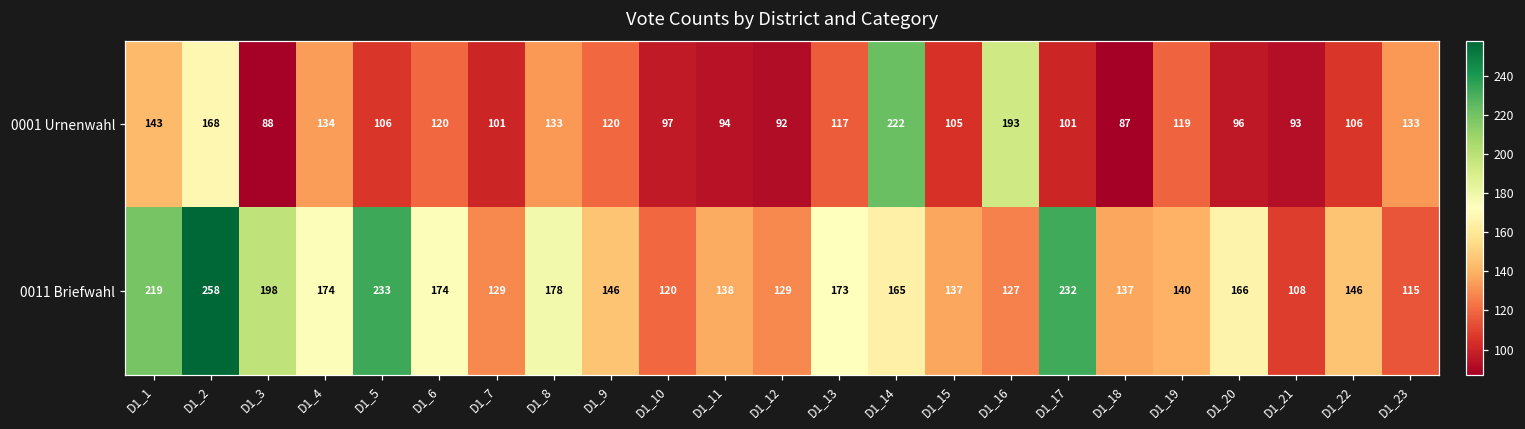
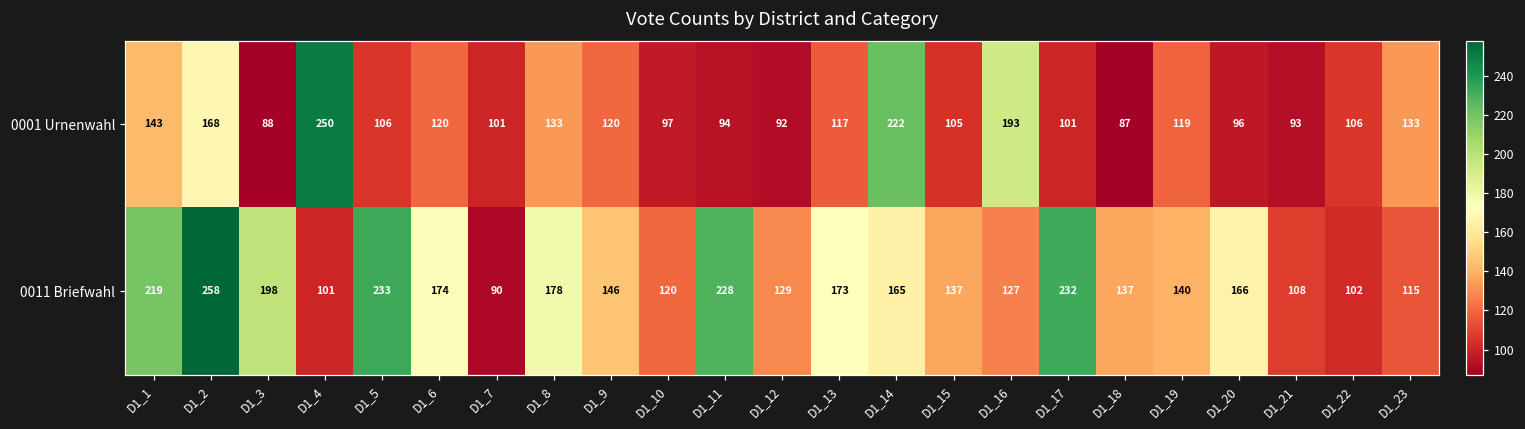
0001 Urnenwahl, D1_4: 134 -> 250
0011 Briefwahl, D1_4: 174 -> 101
0011 Briefwahl, D1_7: 129 -> 90
0011 Briefwahl, D1_11: 138 -> 228
0011 Briefwahl, D1_22: 146 -> 102
